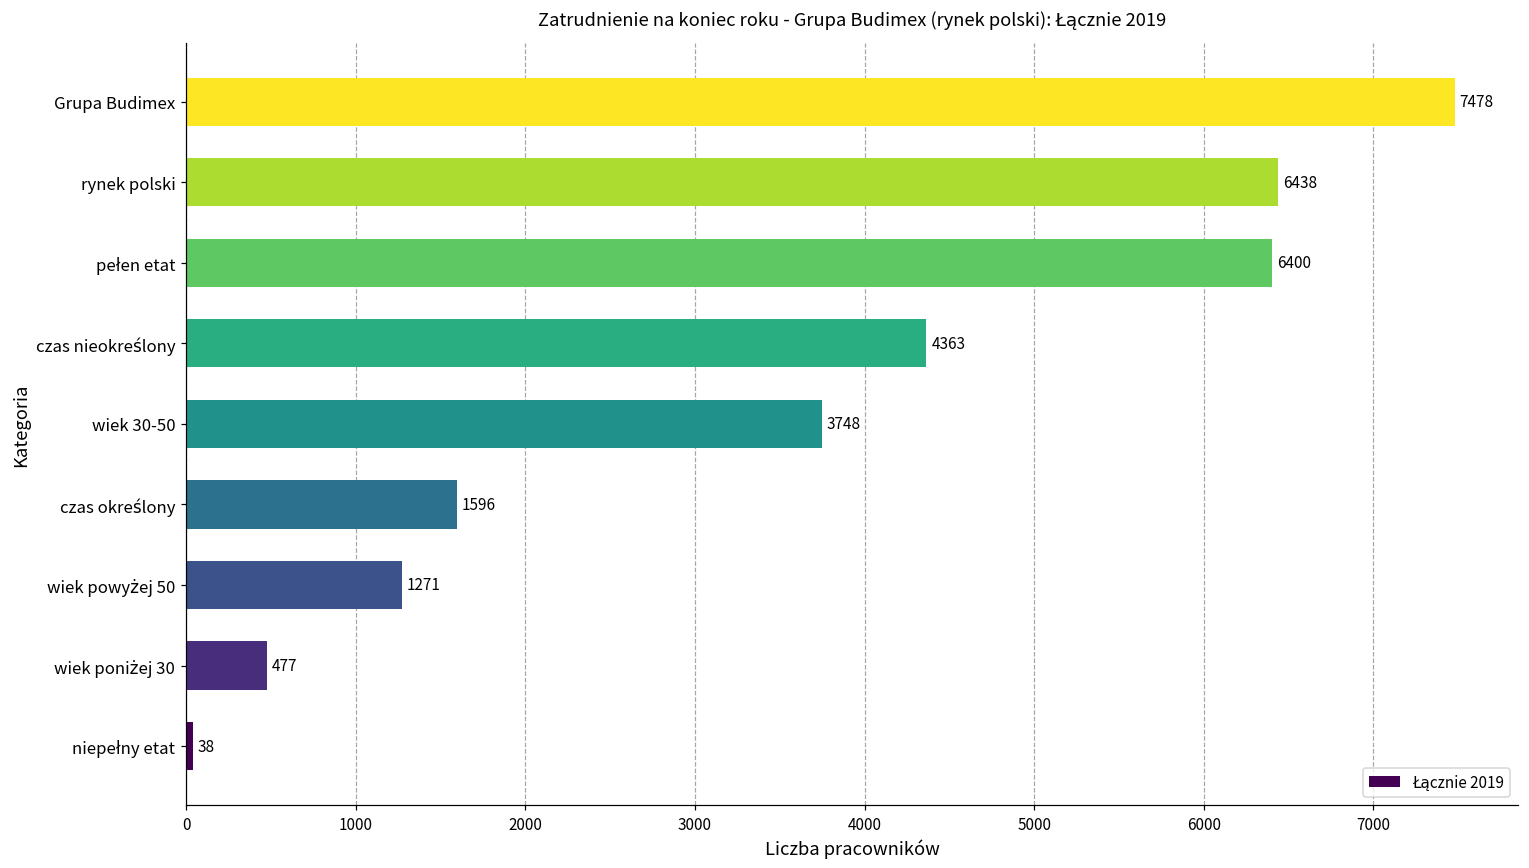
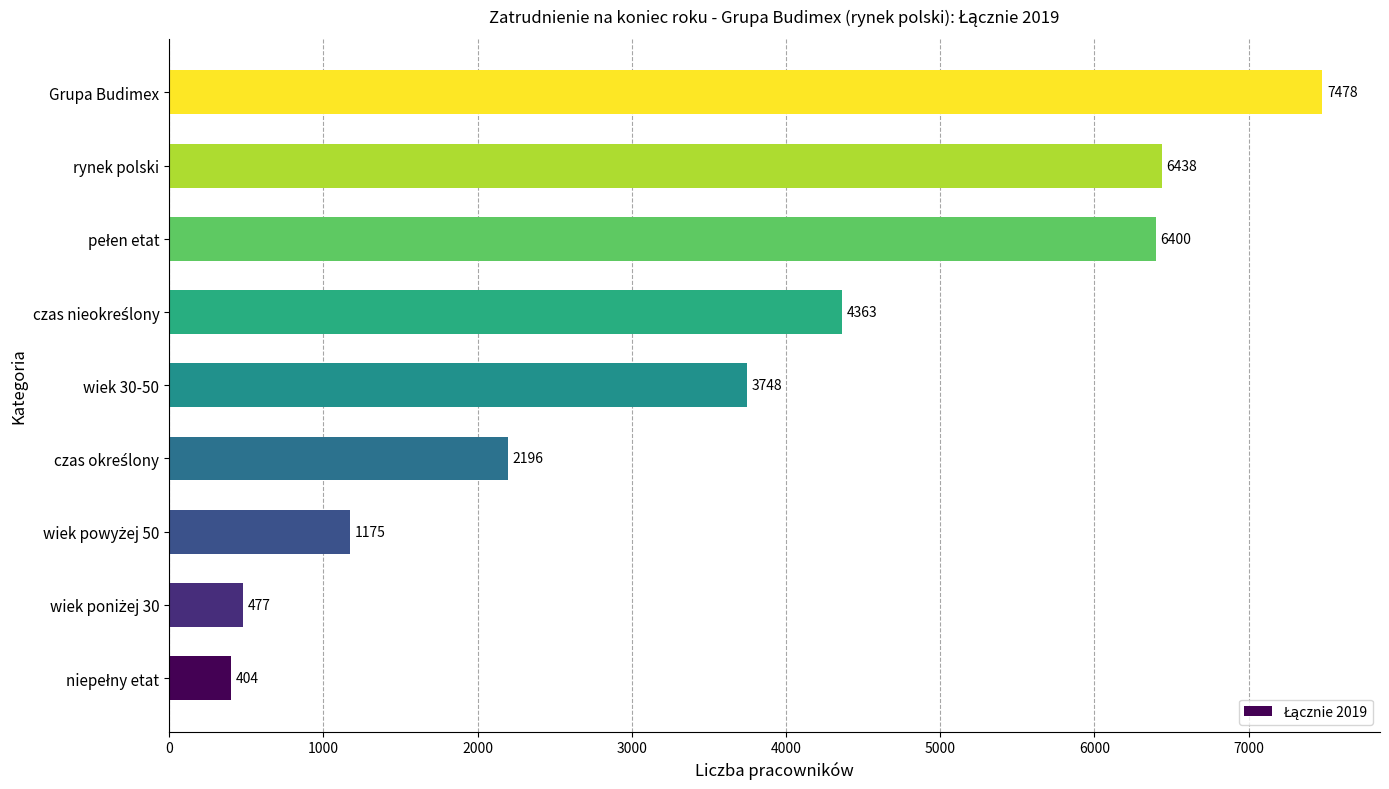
czas określony: 1596 -> 2196
wiek powyżej 50: 1271 -> 1175
niepełny etat: 38 -> 404
